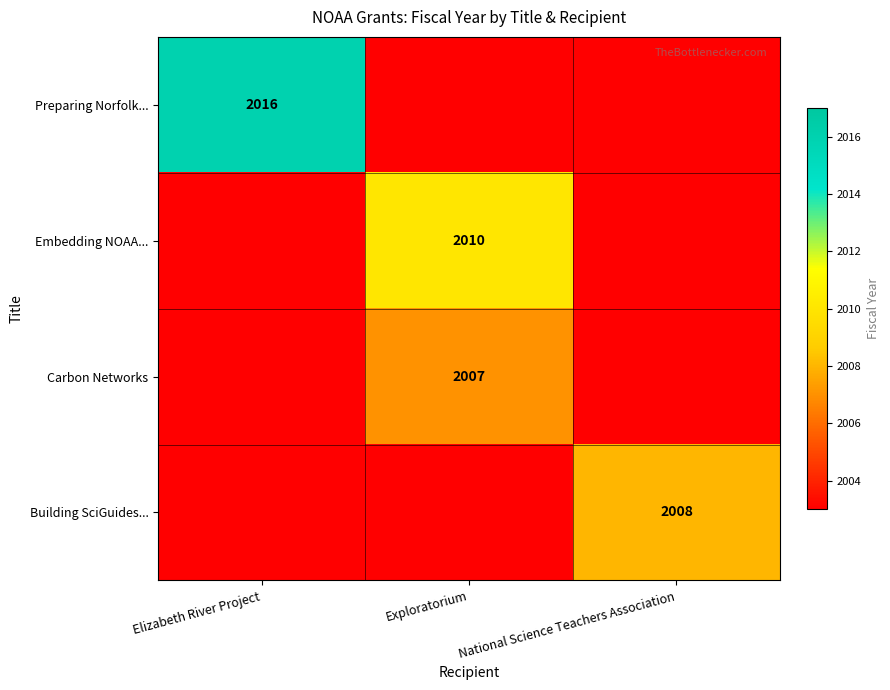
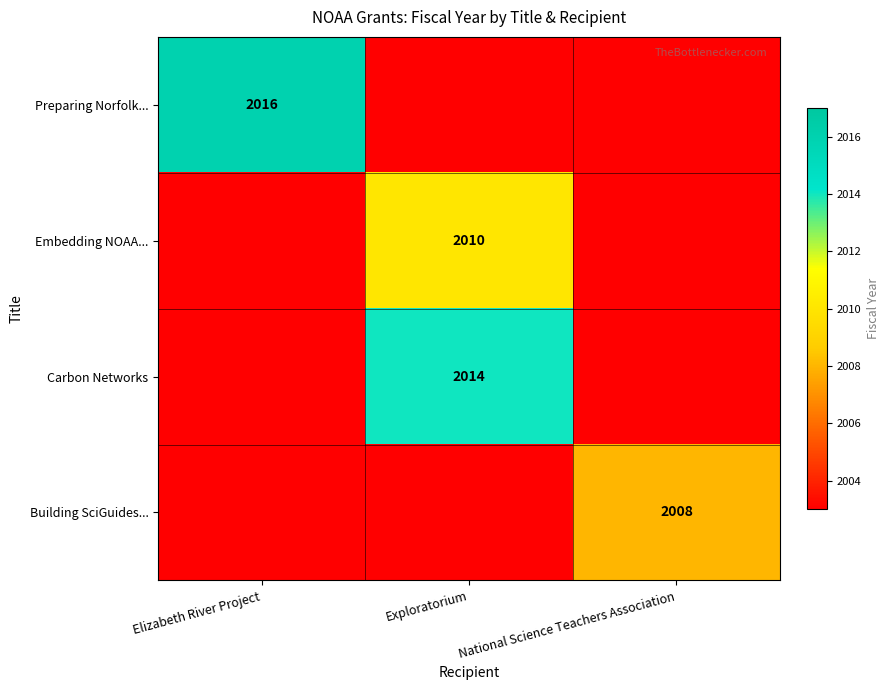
Carbon Networks, Exploratorium: 2007 -> 2014
